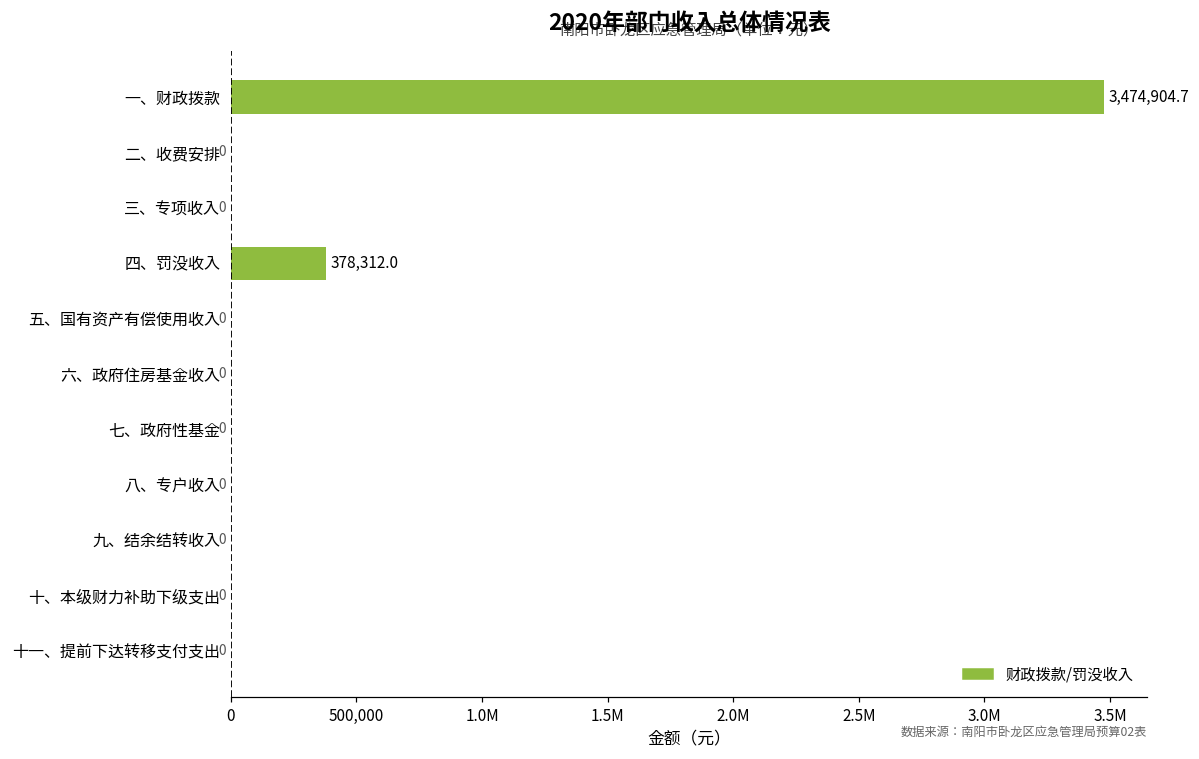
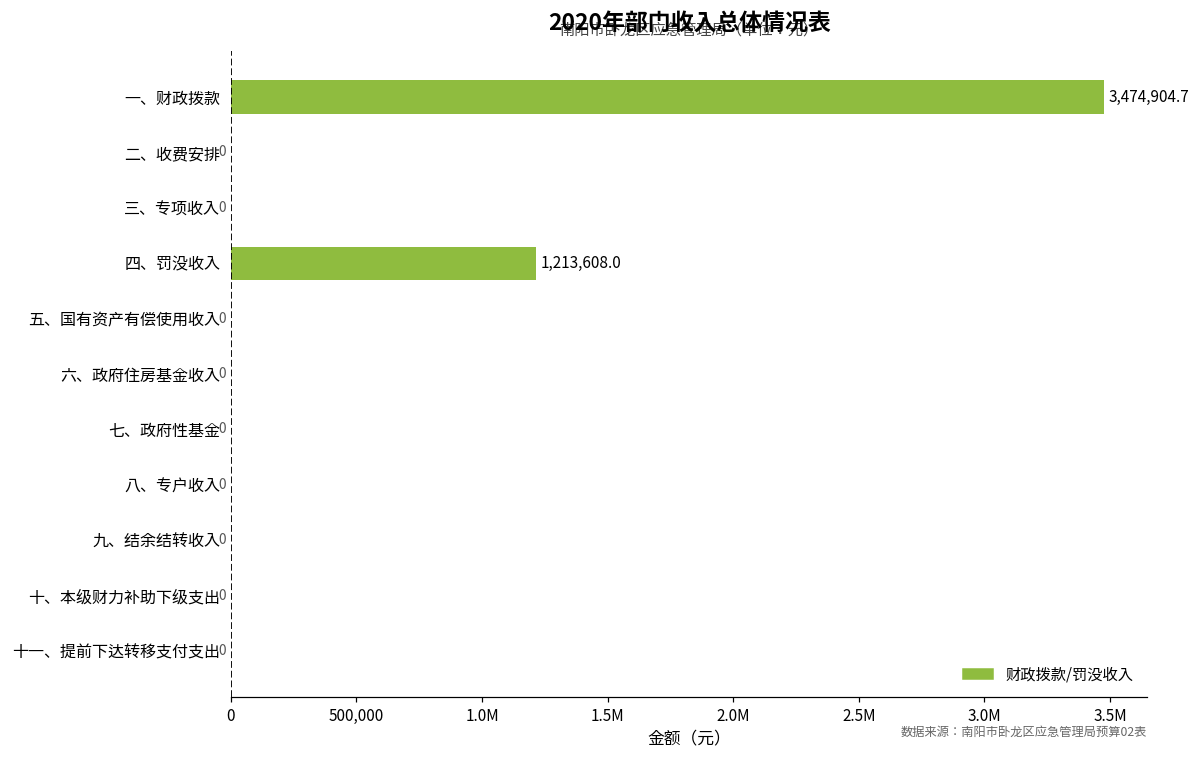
四、罚没收入: 378,312.0 -> 1,213,608.0
